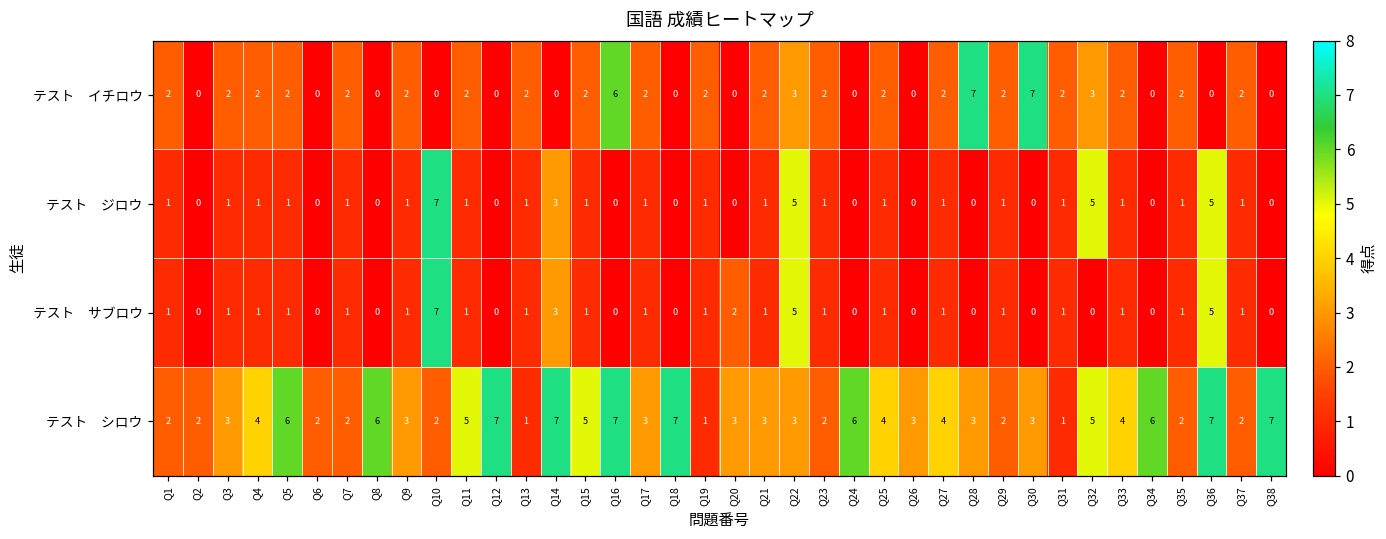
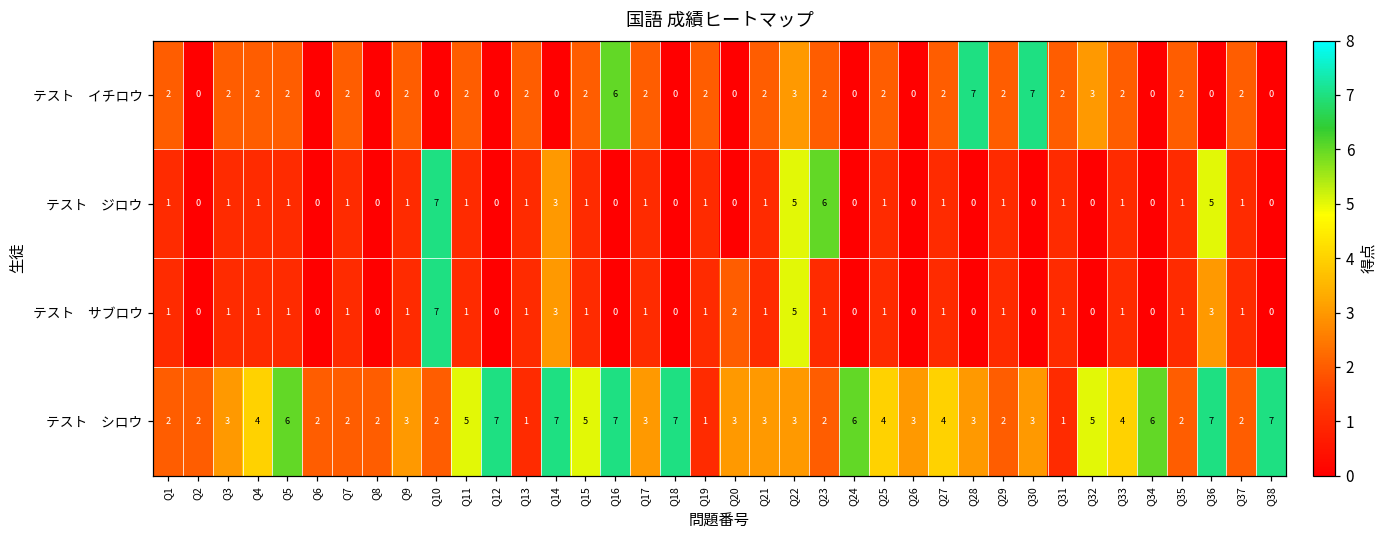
テスト ジロウ, Q23: 1 -> 6
テスト ジロウ, Q32: 5 -> 0
テスト サブロウ, Q36: 5 -> 3
テスト シロウ, Q8: 6 -> 2
